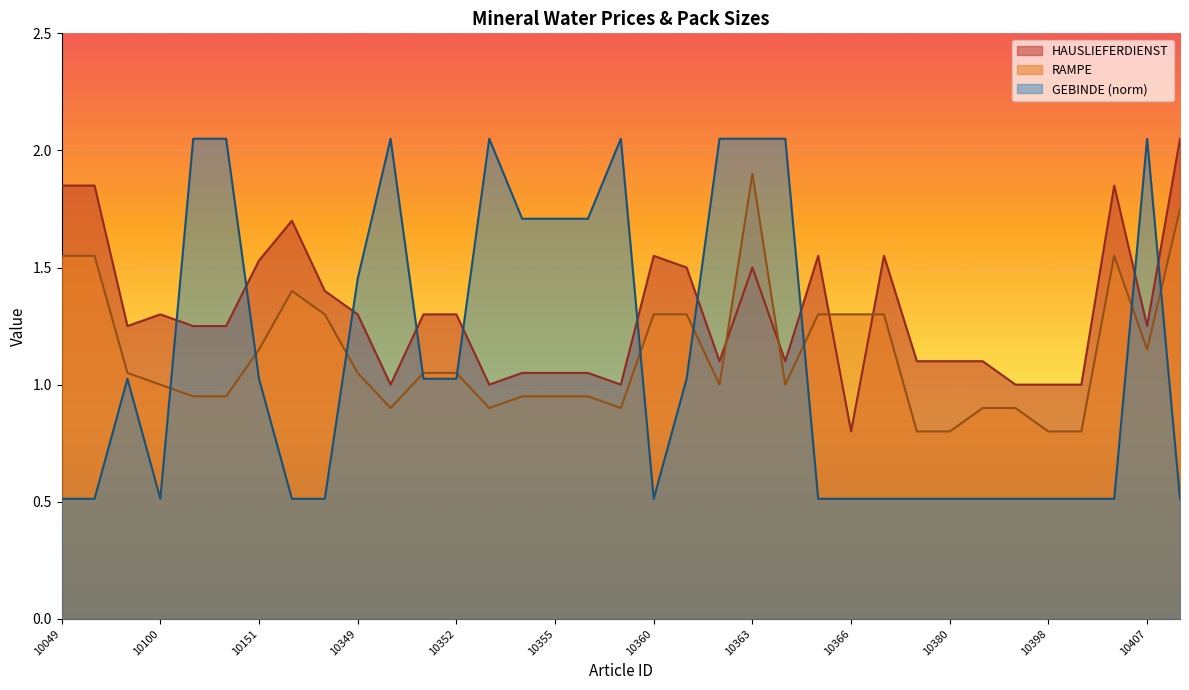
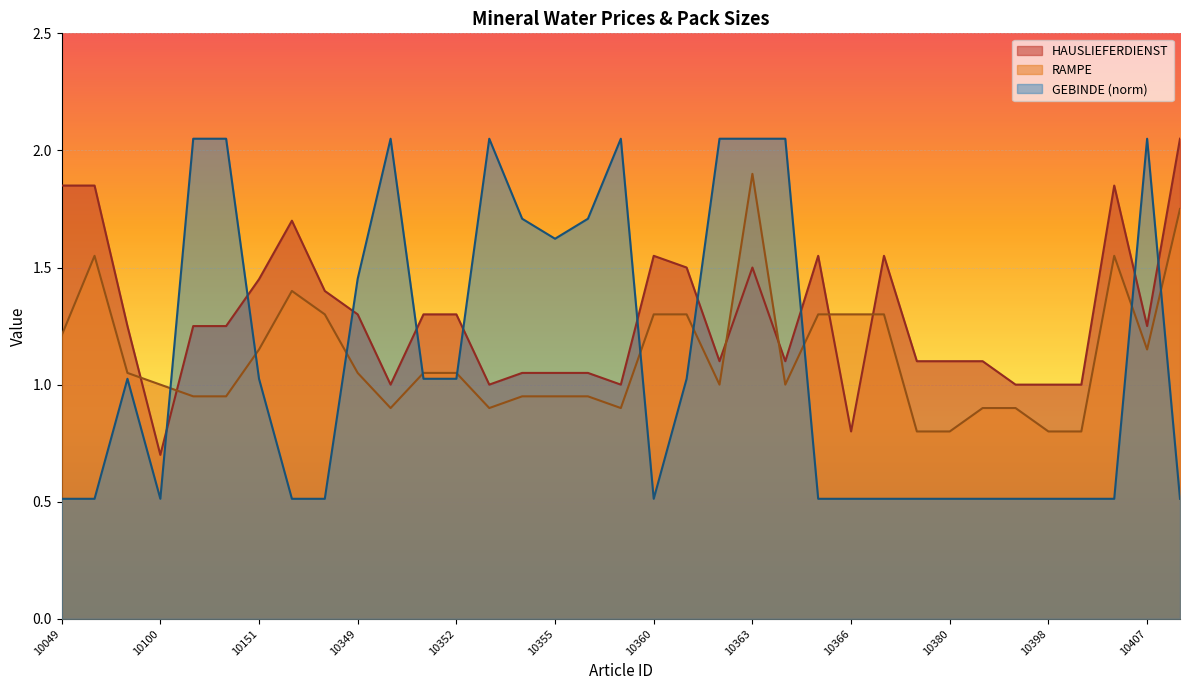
RAMPE, 10049: 1.55 -> 1.21
HAUSLIEFERDIENST, 10100: 1.3 -> 0.7
HAUSLIEFERDIENST, 10151: 1.53 -> 1.45
GEBINDE (norm), 10355: 1.71 -> 1.62
